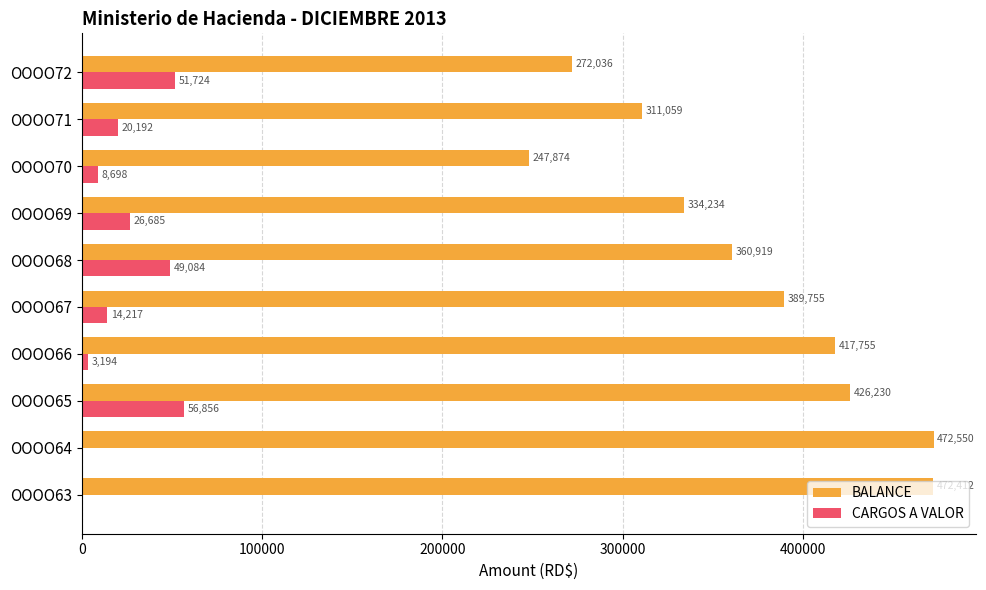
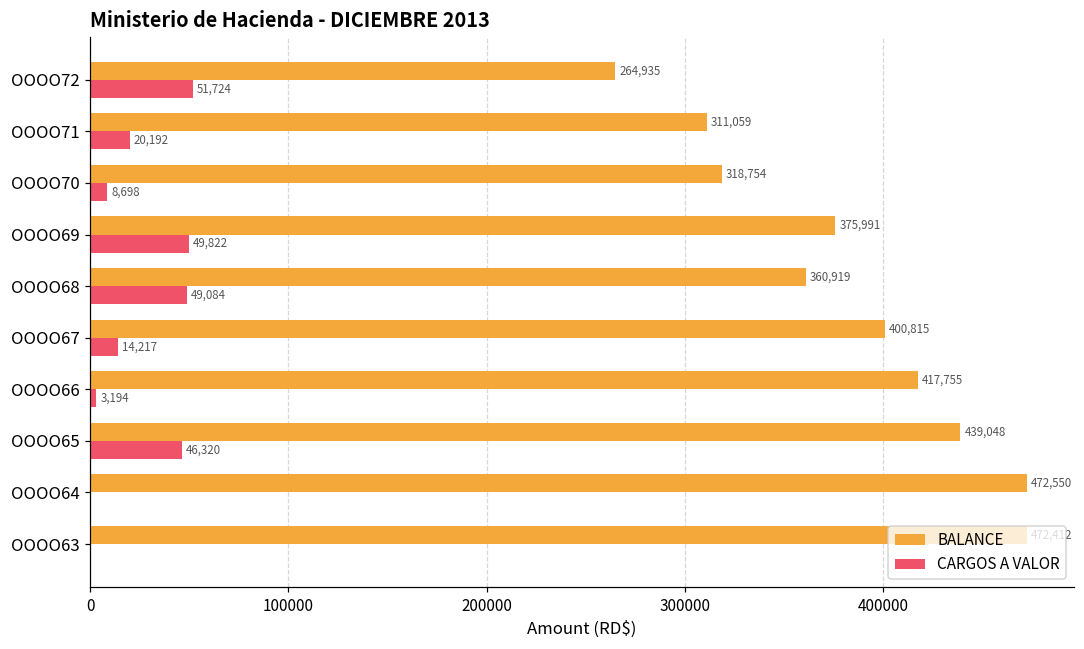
BALANCE, OOOO72: 272,036 -> 264,935
BALANCE, OOOO70: 247,874 -> 318,754
BALANCE, OOOO69: 334,234 -> 375,991
CARGOS A VALOR, OOOO69: 26,685 -> 49,822
BALANCE, OOOO67: 389,755 -> 400,815
BALANCE, OOOO65: 426,230 -> 439,048
CARGOS A VALOR, OOOO65: 56,856 -> 46,320
